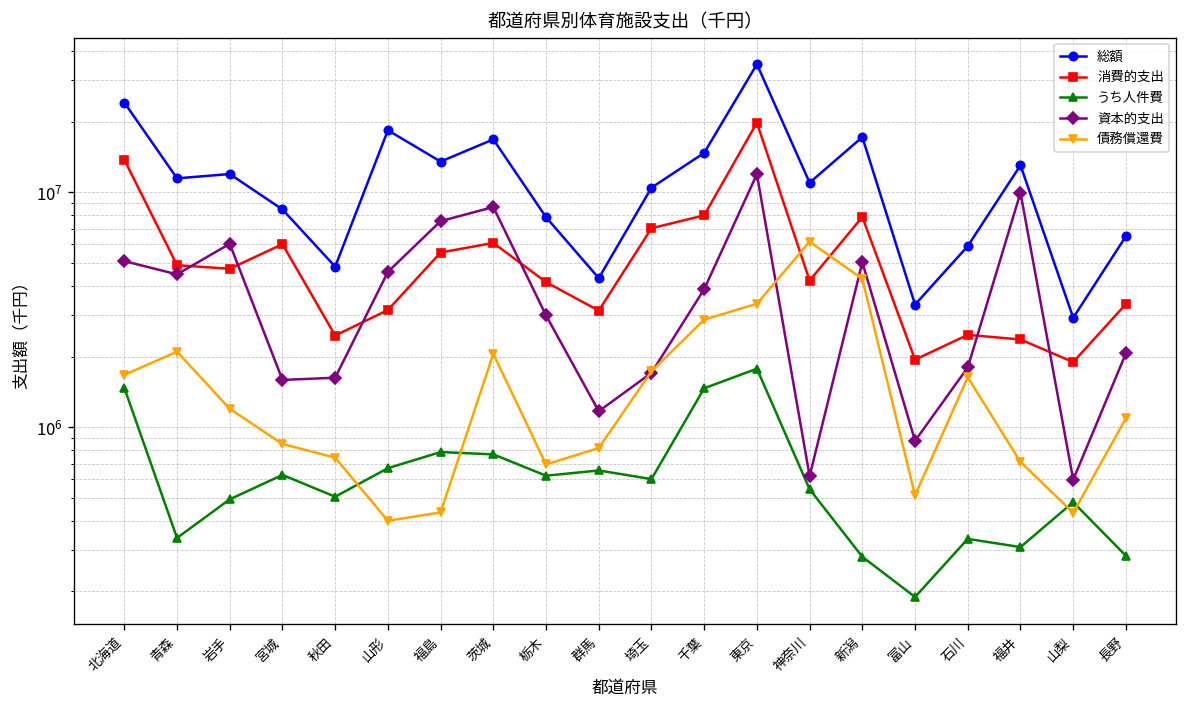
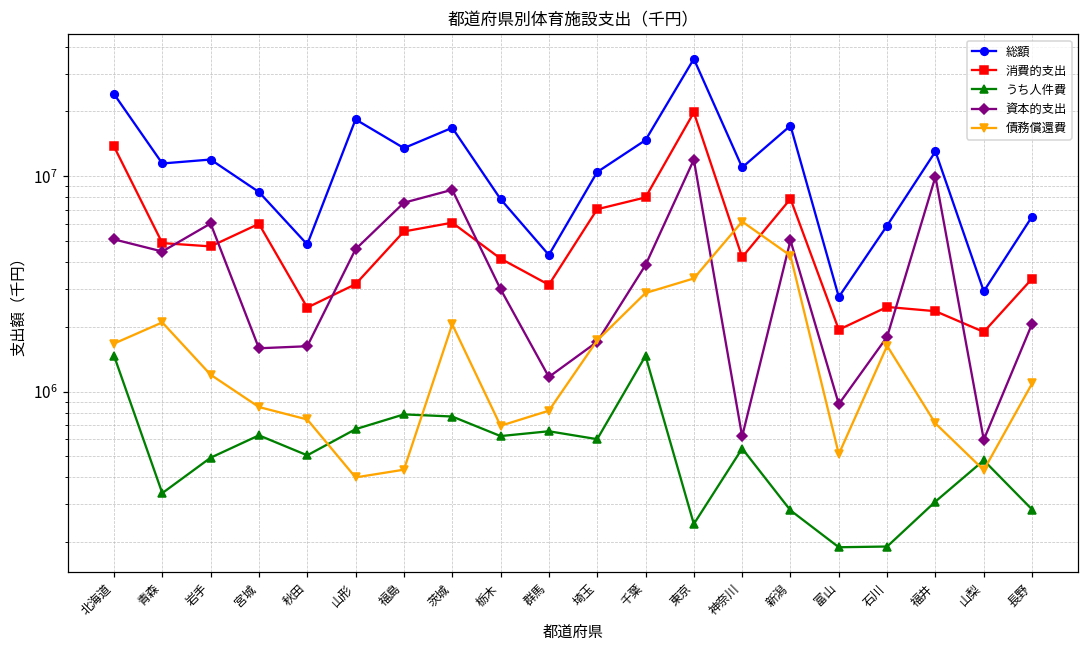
うち人件費, 東京: 1800000 -> 240000
総額, 富山: 3300000 -> 2800000
うち人件費, 石川: 330000 -> 190000
